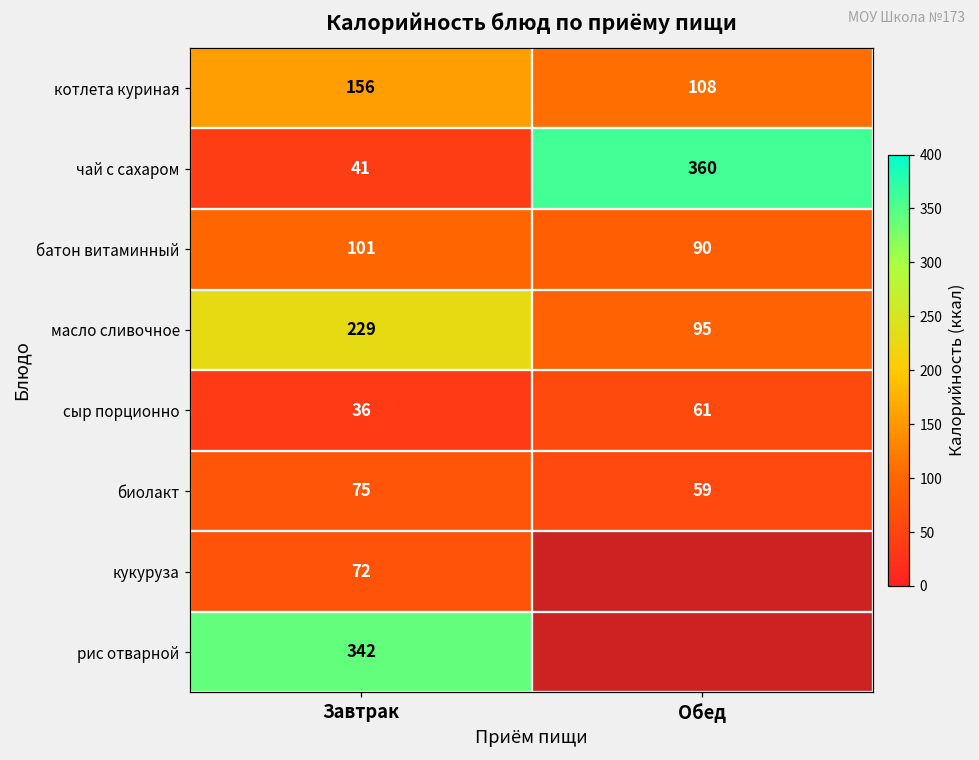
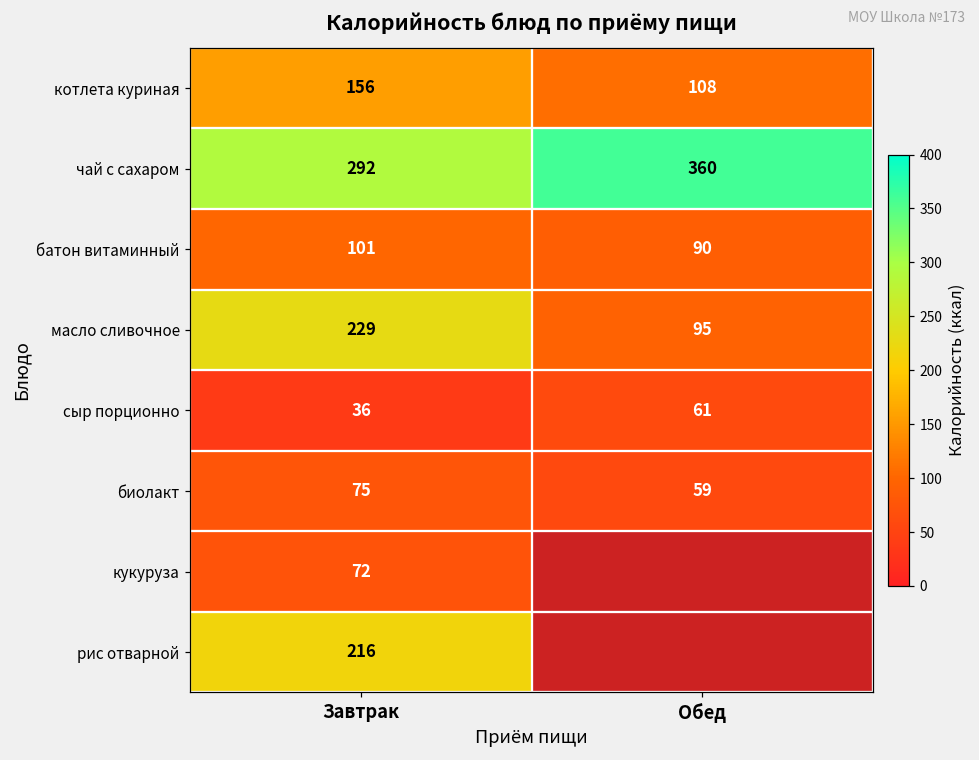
чай с сахаром, Завтрак: 41 -> 292
рис отварной, Завтрак: 342 -> 216
